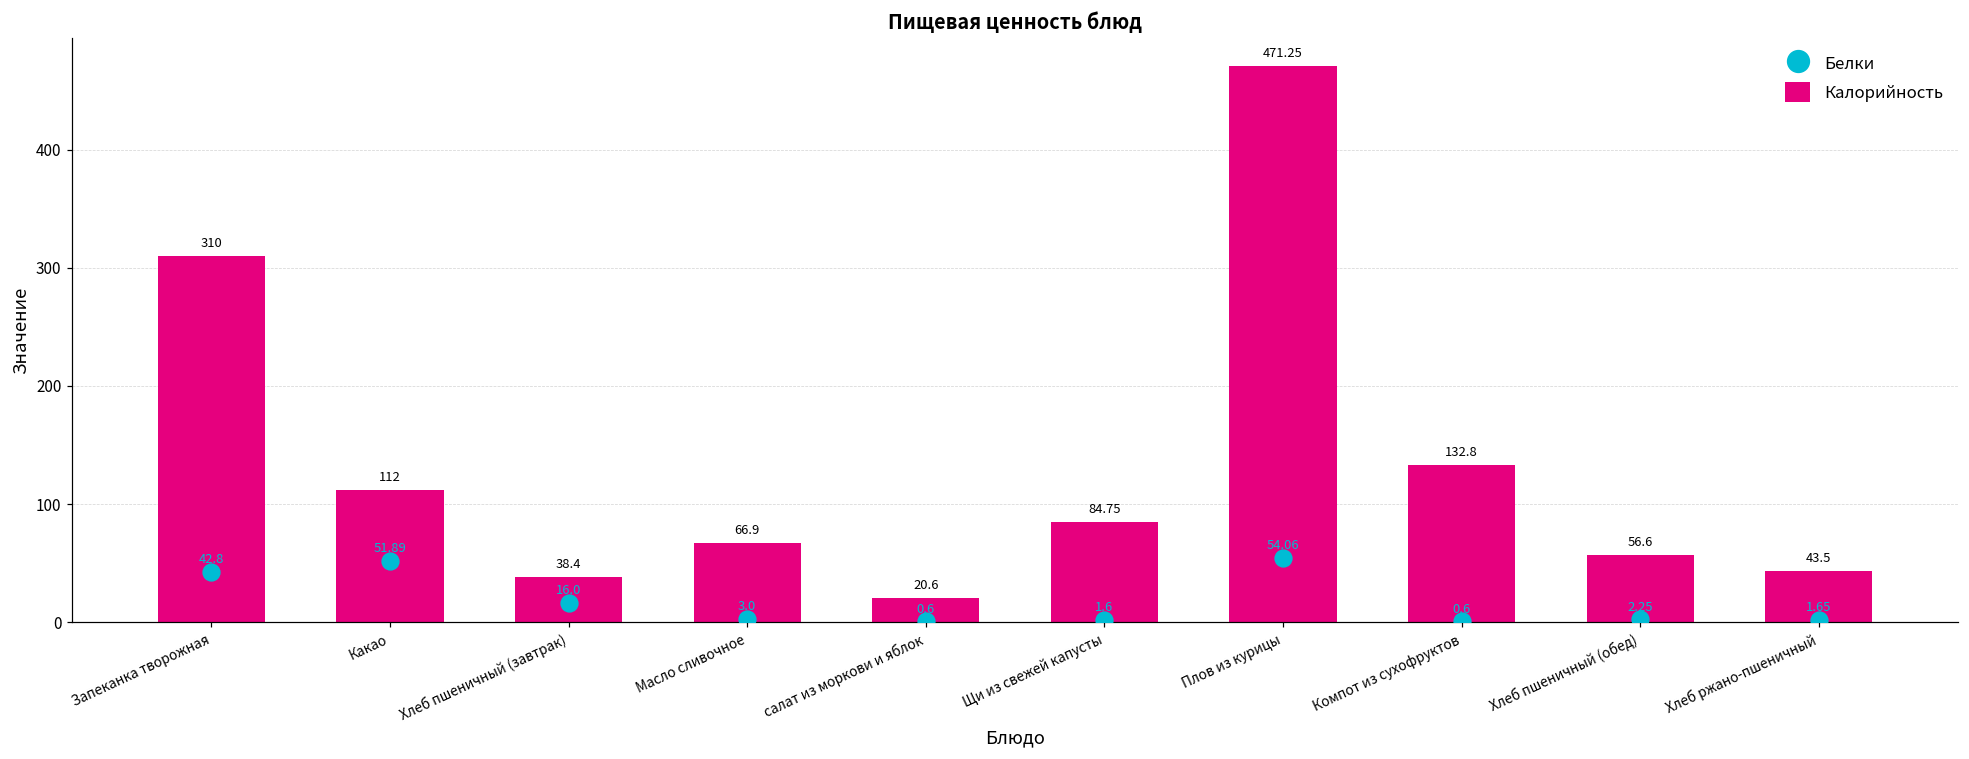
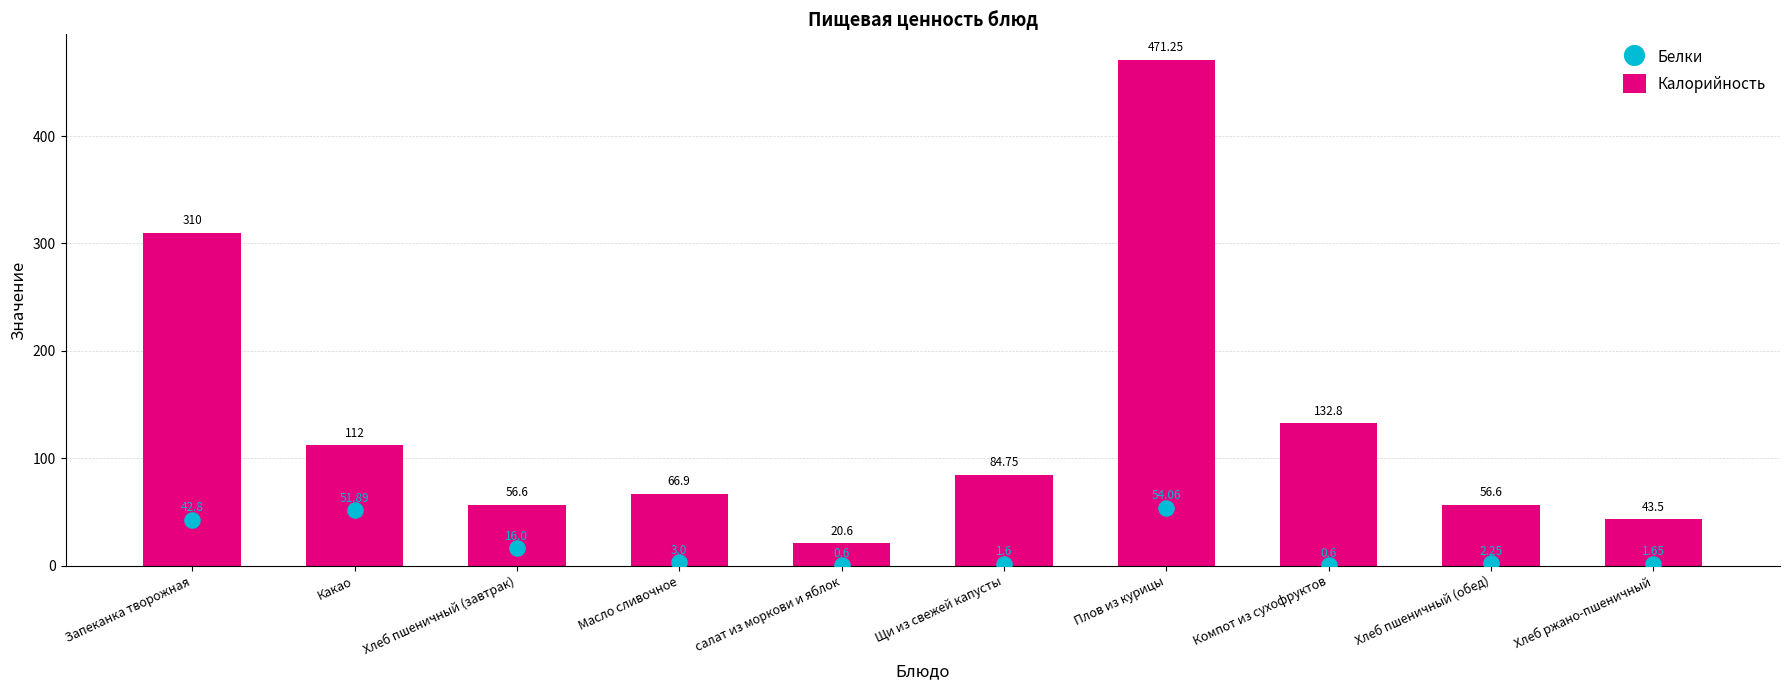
Калорийность, Хлеб пшеничный (завтрак): 38.4 -> 56.6
